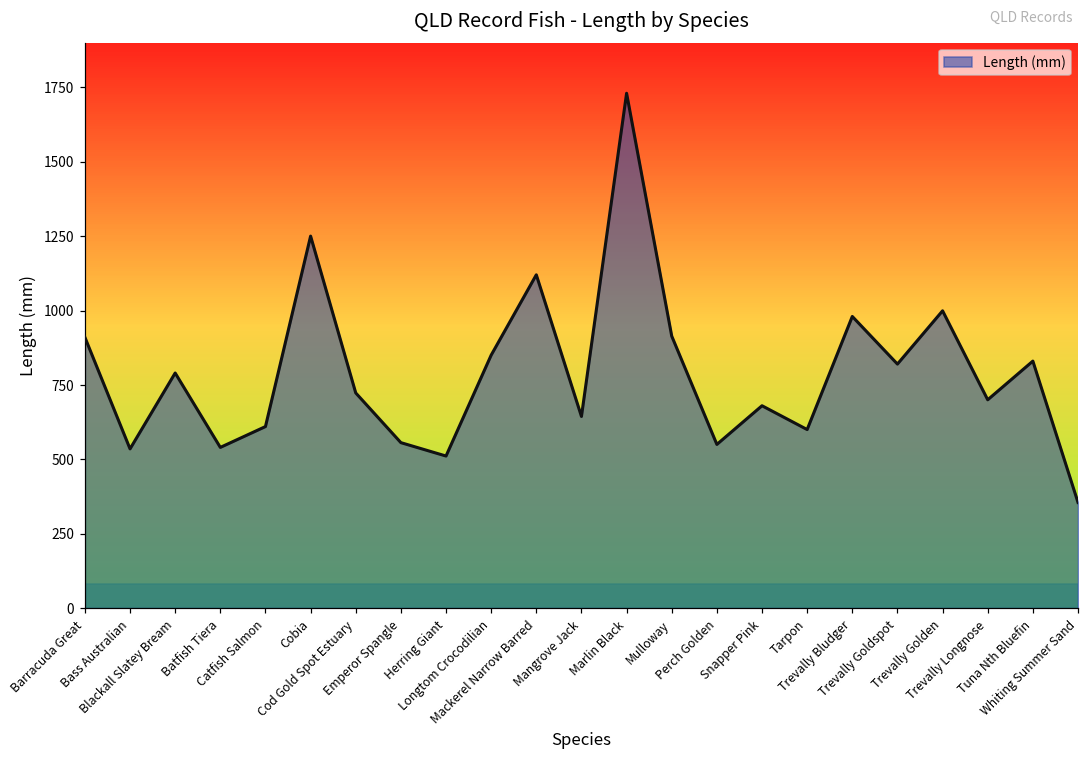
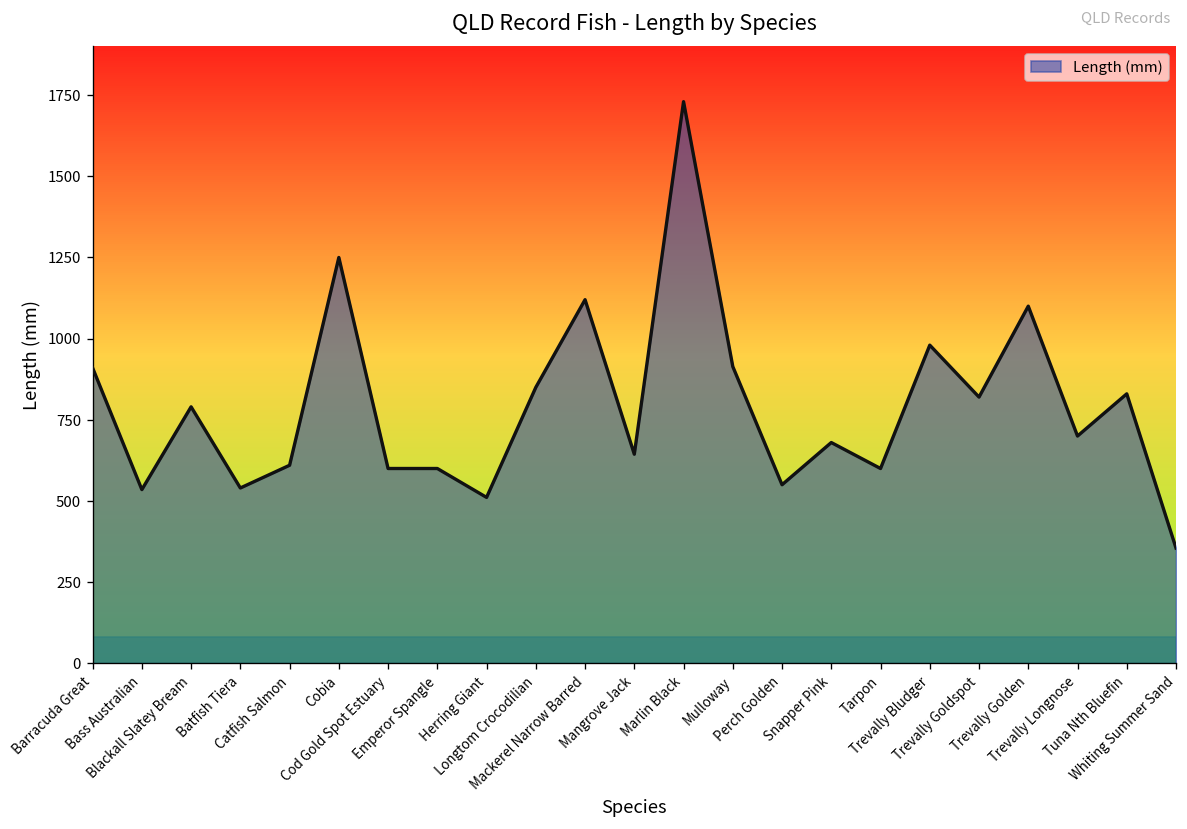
Cod Gold Spot Estuary: 720 -> 600
Emperor Spangle: 560 -> 600
Trevally Golden: 1000 -> 1100
